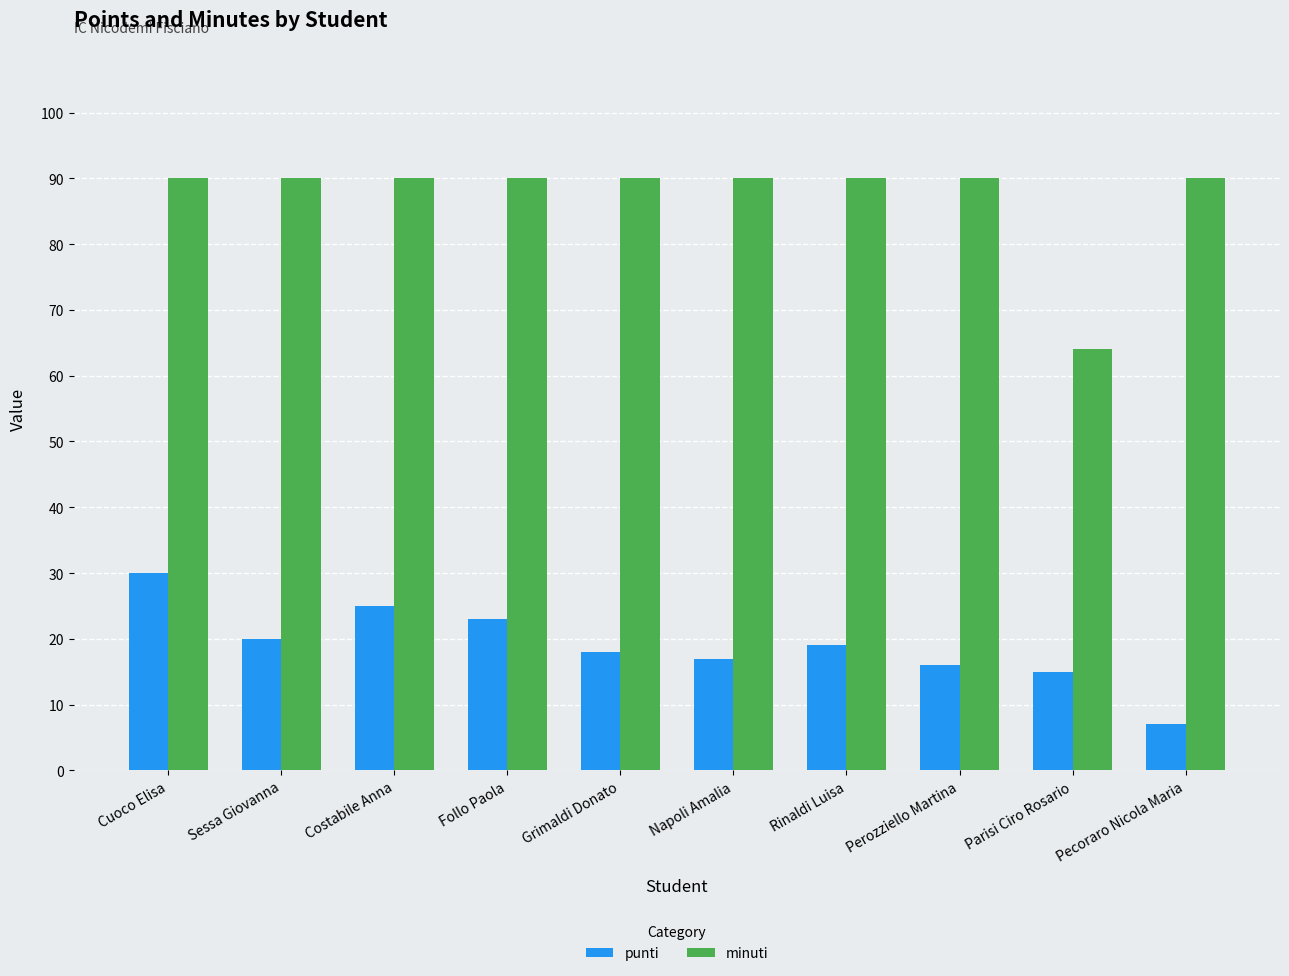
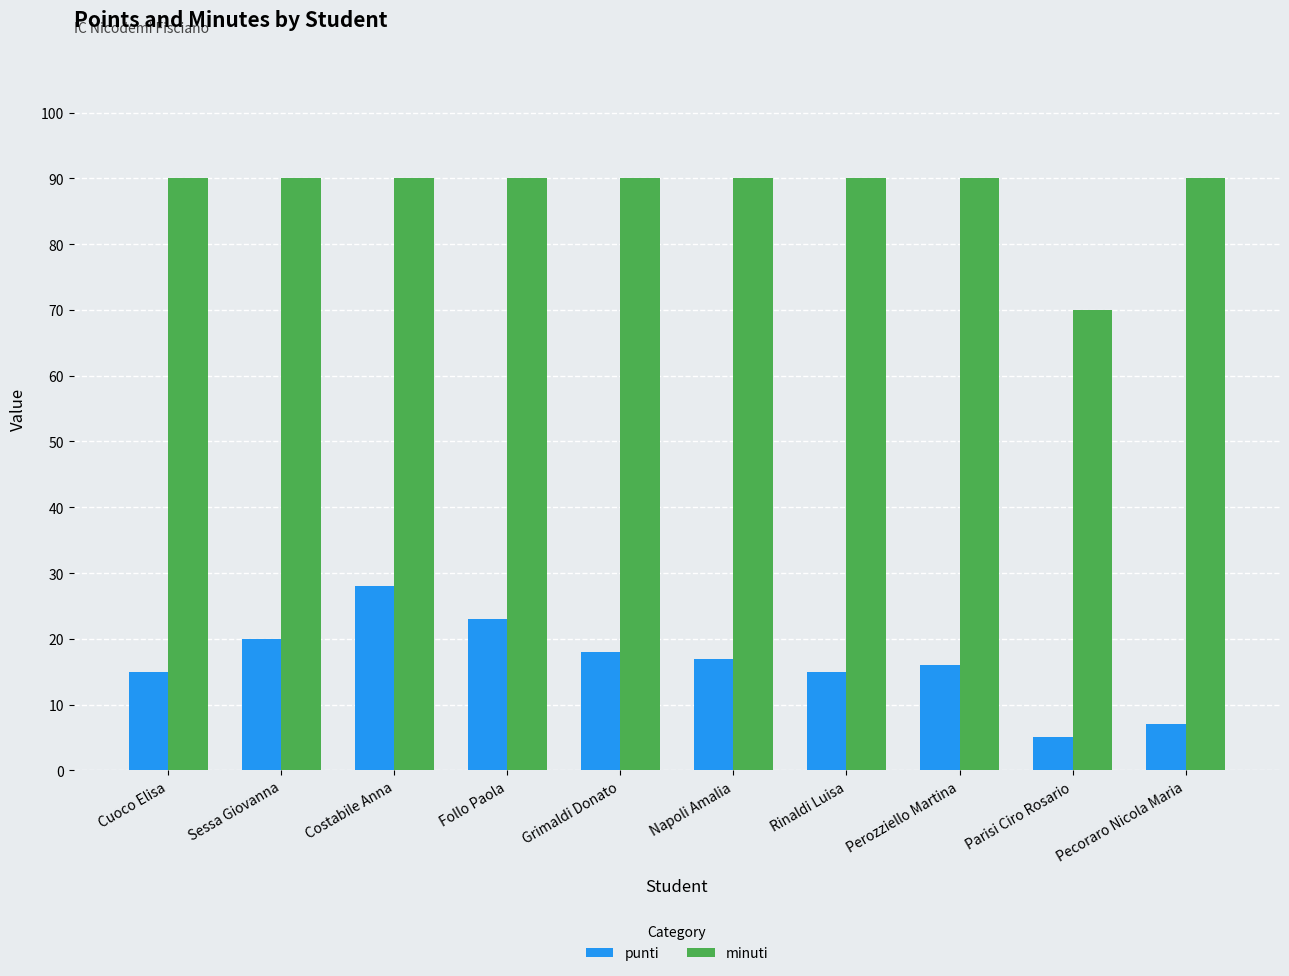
punti, Cuoco Elisa: 30 -> 15
punti, Costabile Anna: 25 -> 28
punti, Rinaldi Luisa: 19 -> 15
punti, Parisi Ciro Rosario: 15 -> 5
minuti, Parisi Ciro Rosario: 64 -> 70
